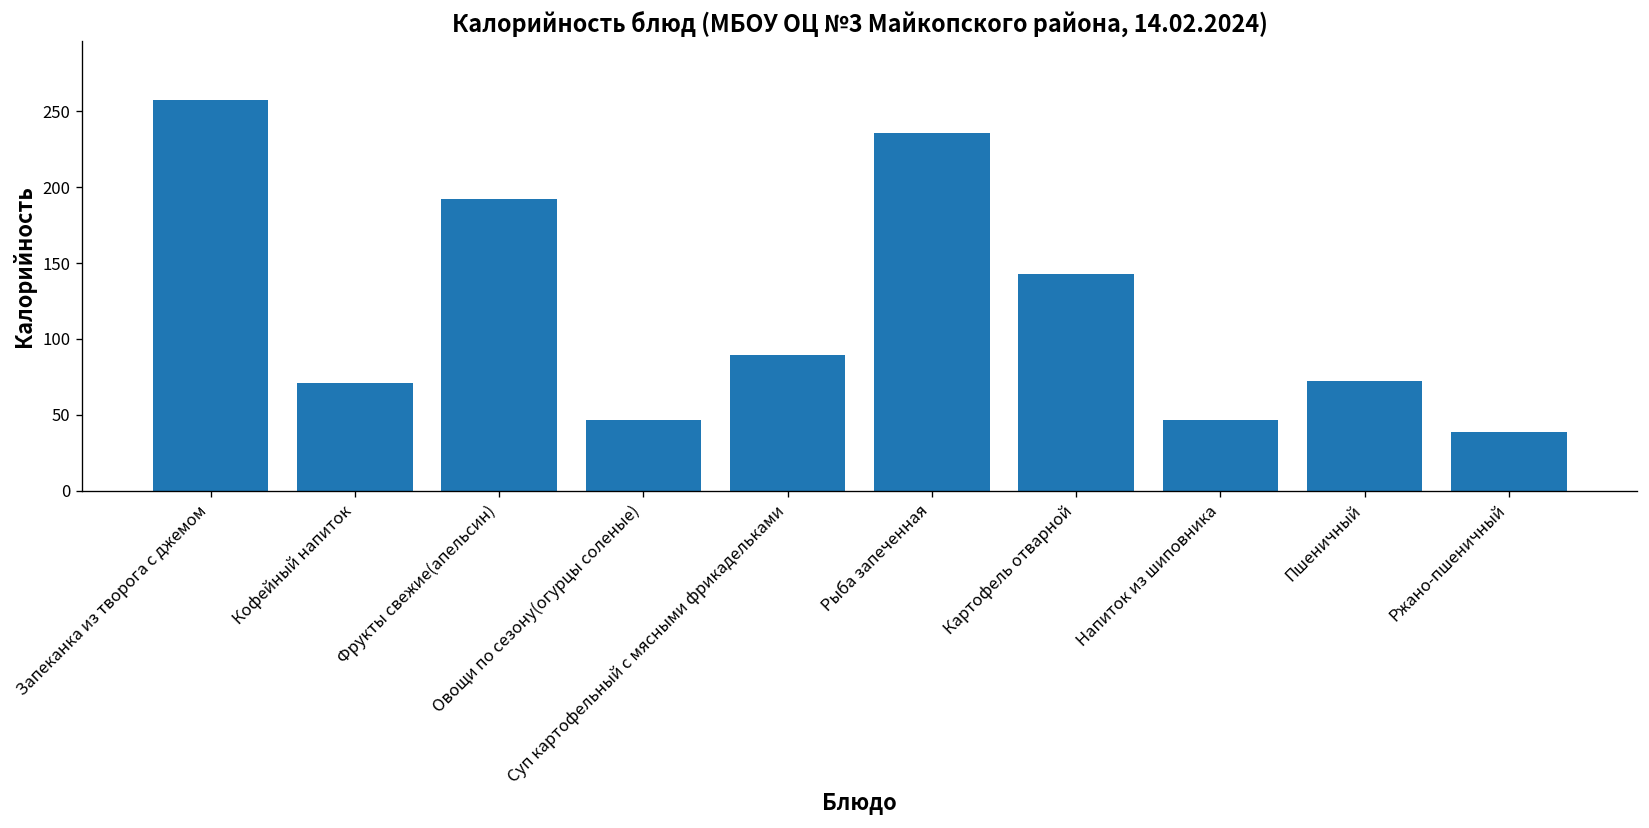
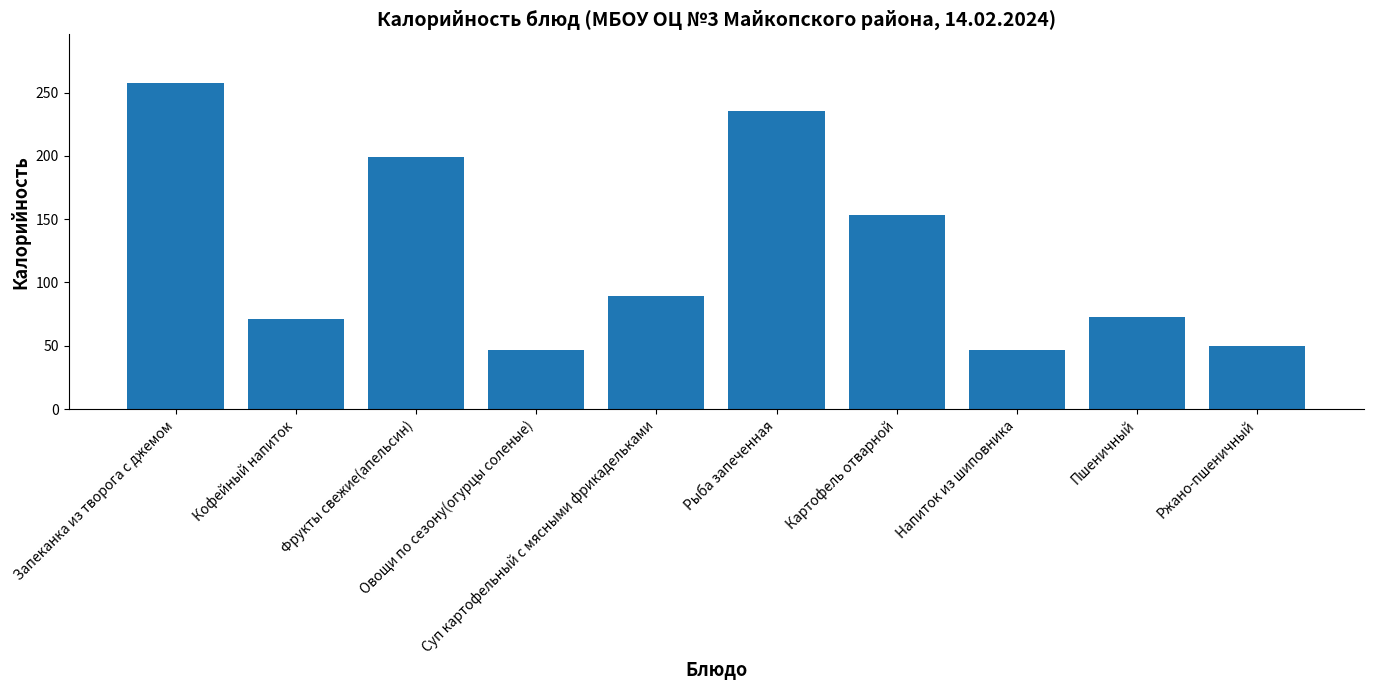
Фрукты свежие(апельсин): 192 -> 199
Картофель отварной: 143 -> 153
Ржано-пшеничный: 39 -> 50
